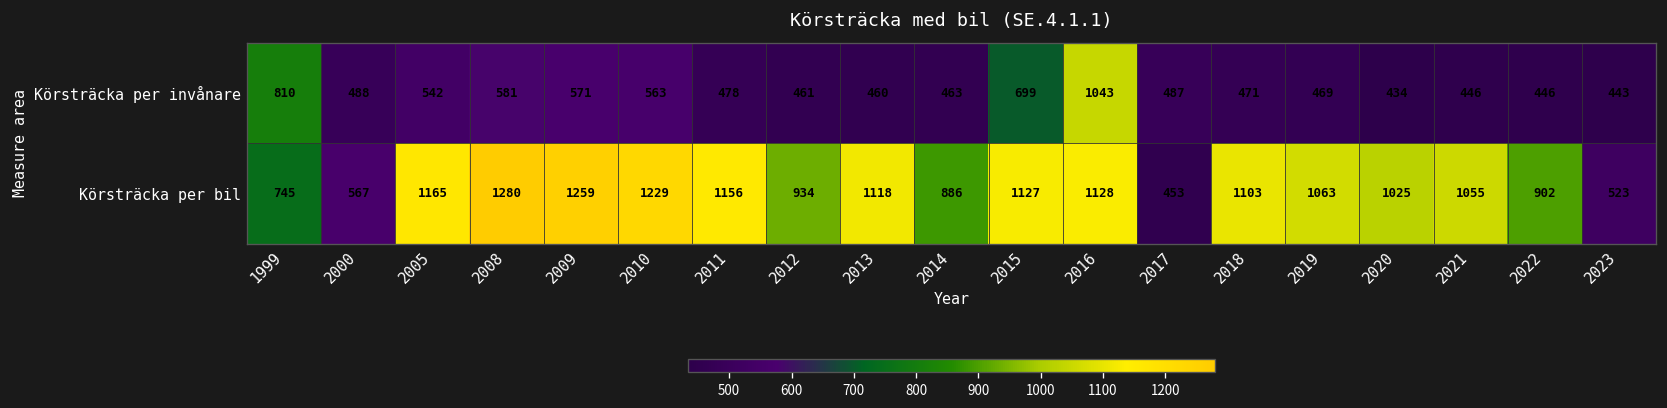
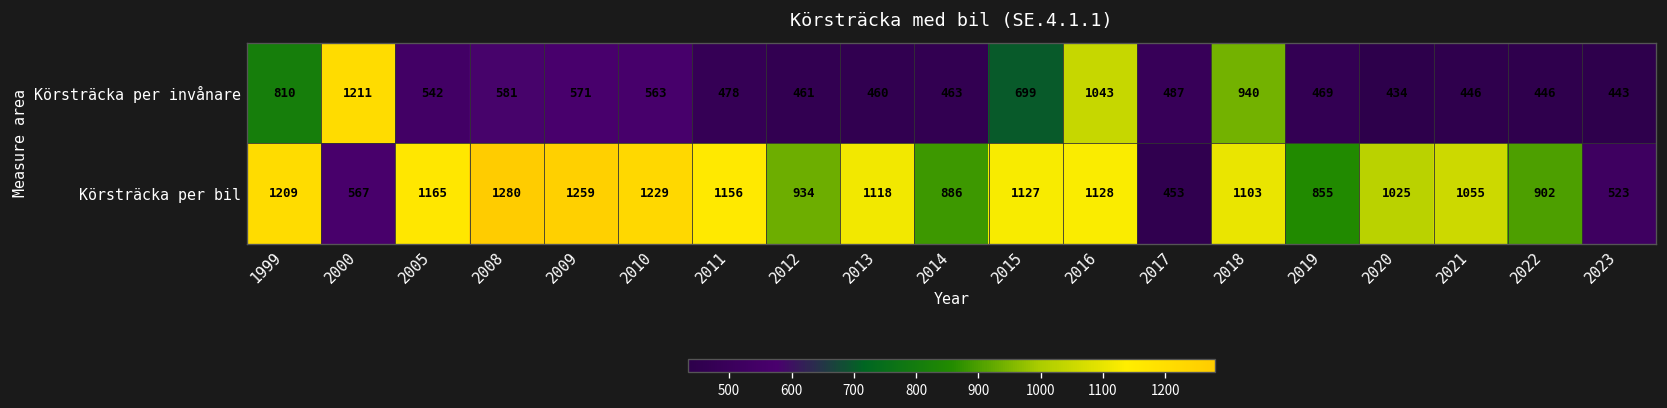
Körsträcka per invånare, 2000: 488 -> 1211
Körsträcka per invånare, 2018: 471 -> 940
Körsträcka per bil, 1999: 745 -> 1209
Körsträcka per bil, 2019: 1063 -> 855
